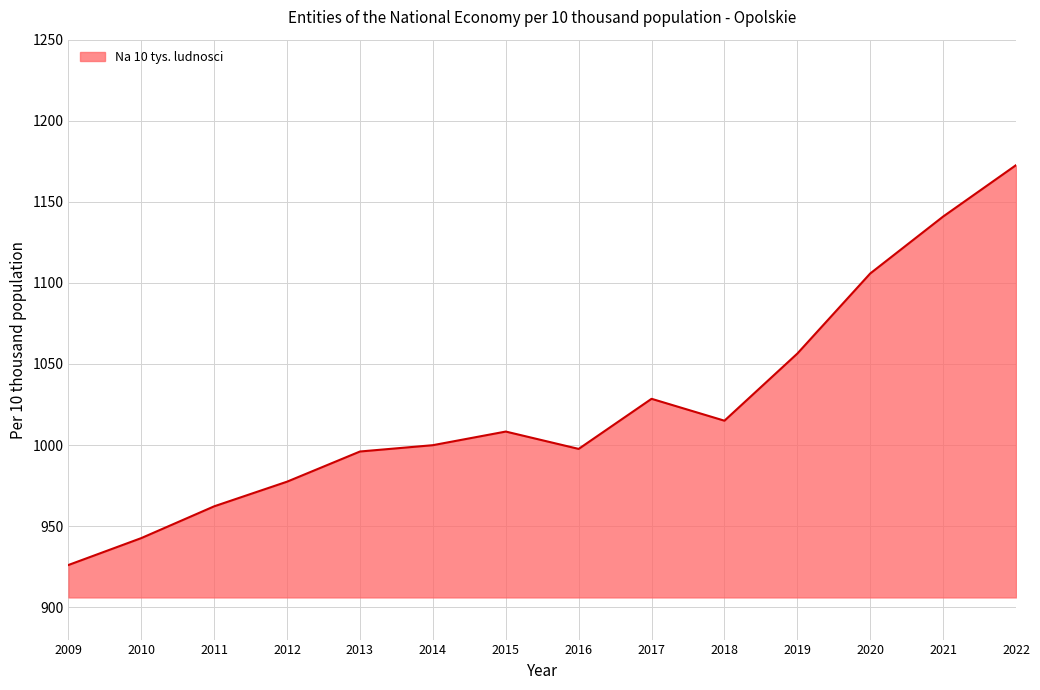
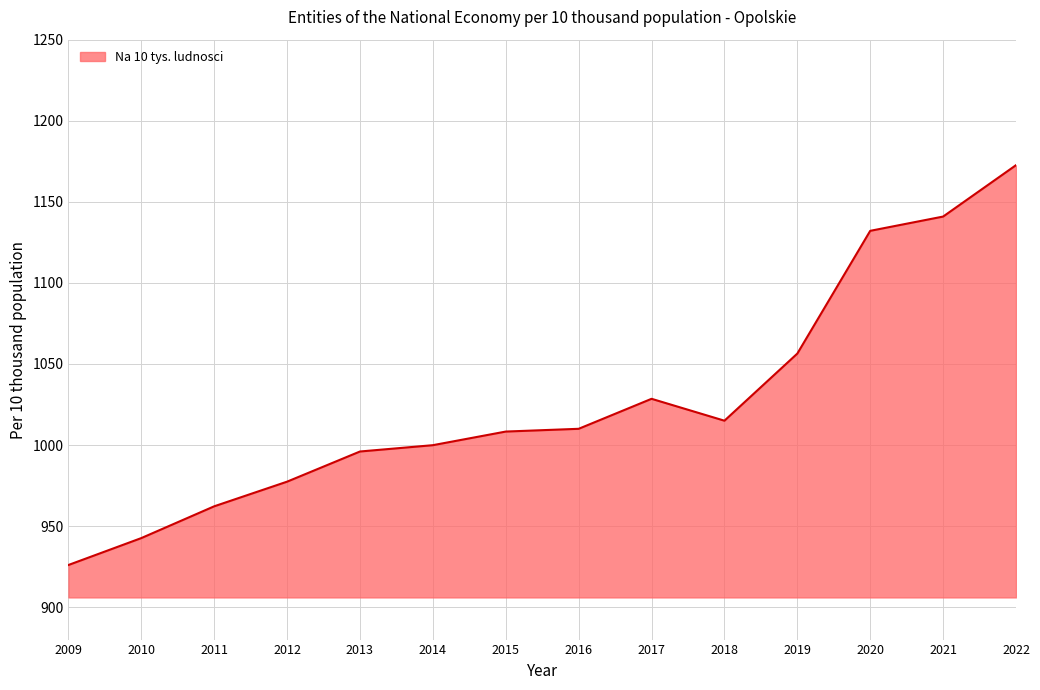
2016: 998 -> 1010
2020: 1106 -> 1132
